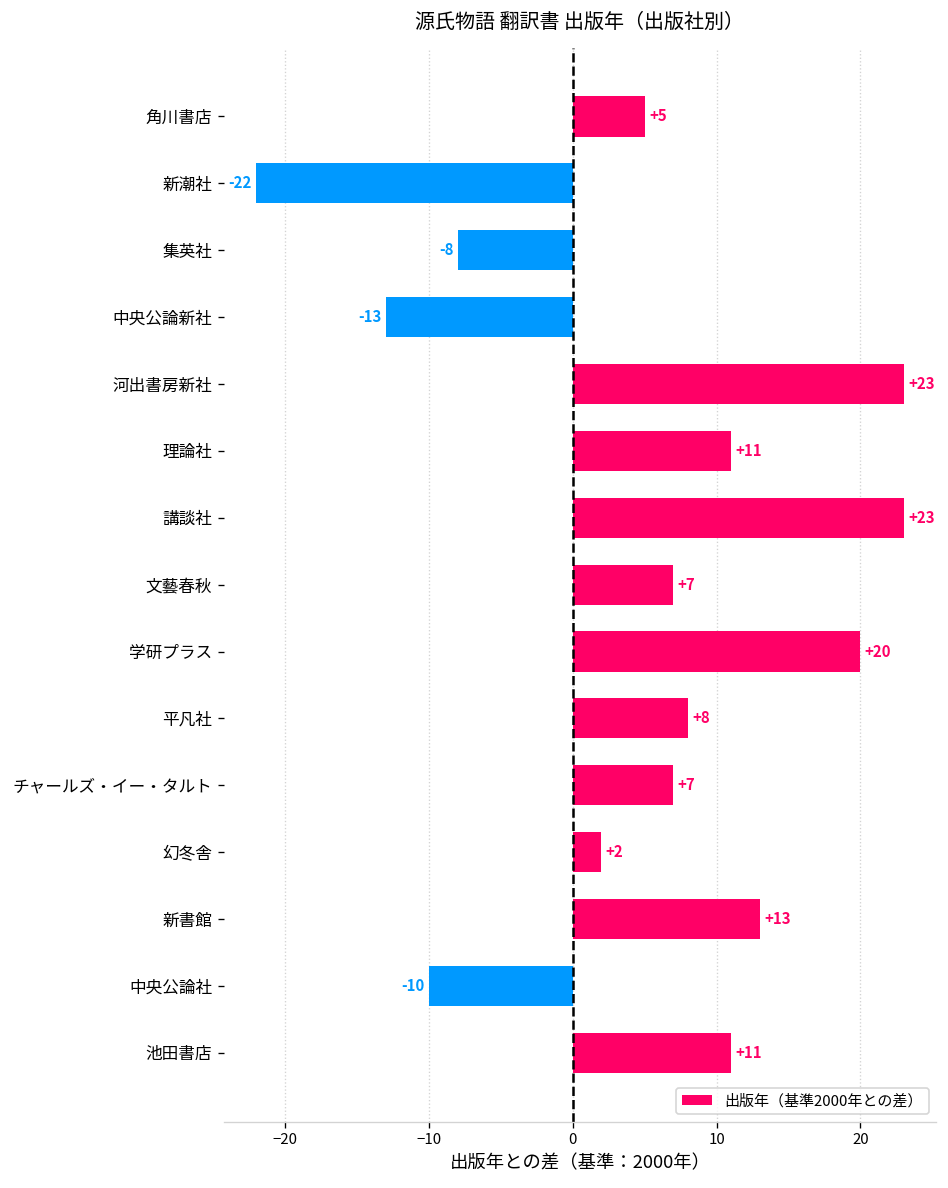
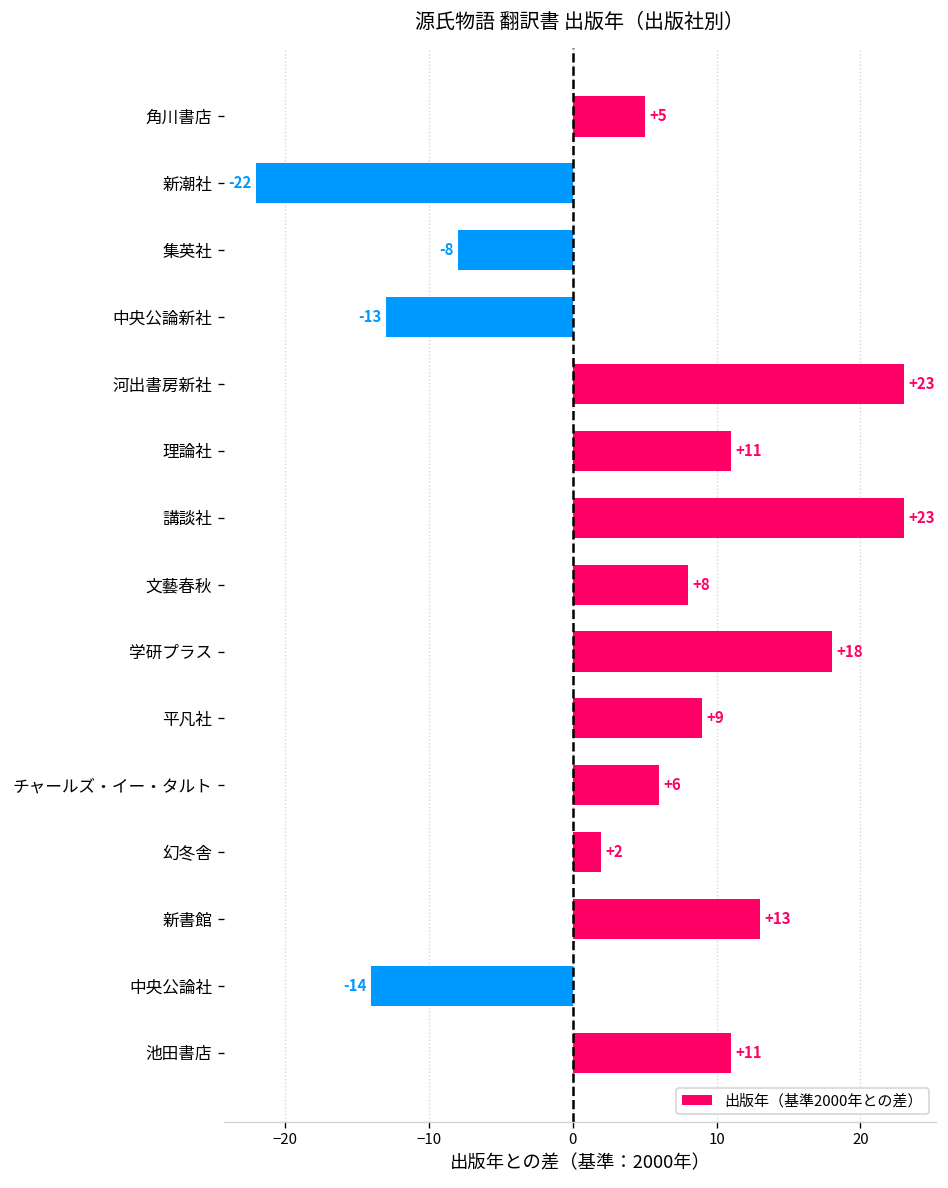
文藝春秋: +7 -> +8
学研プラス: +20 -> +18
平凡社: +8 -> +9
チャールズ・イー・タルト: +7 -> +6
中央公論社: -10 -> -14
